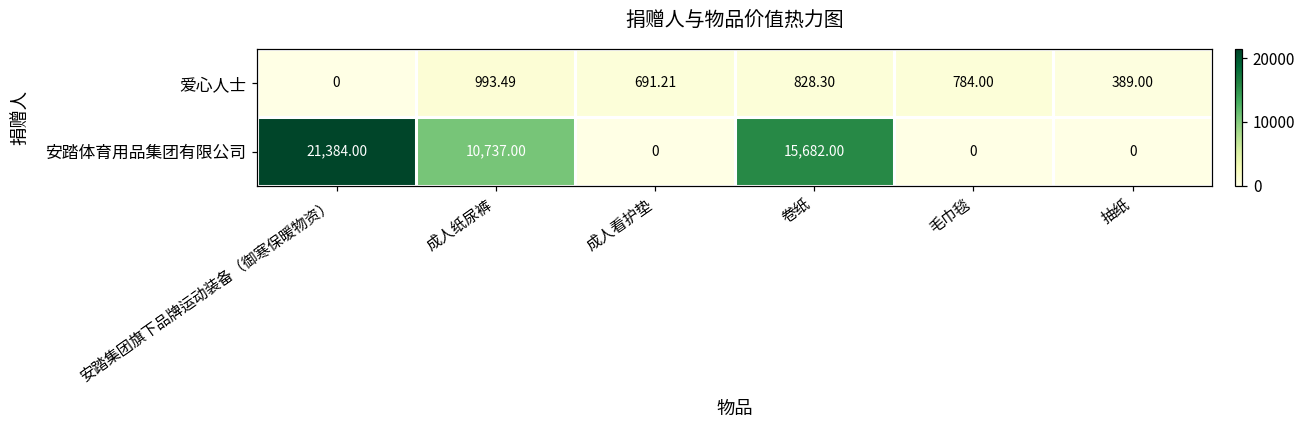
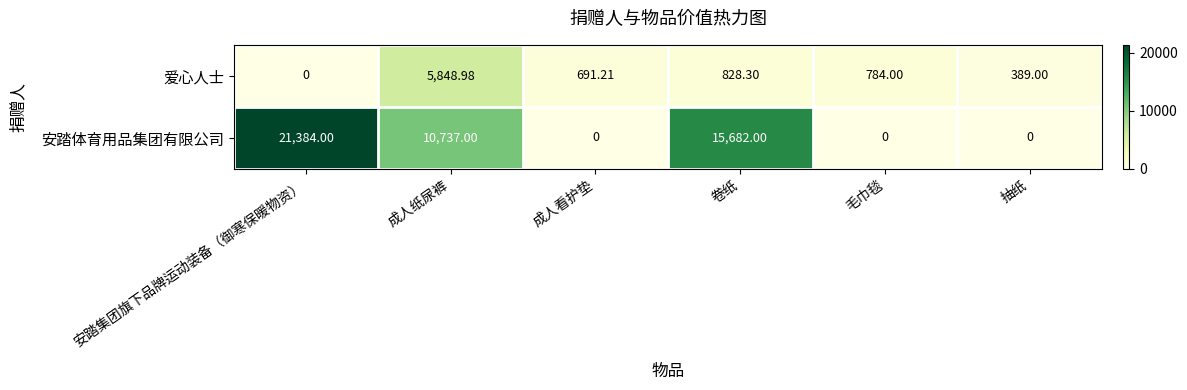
爱心人士, 成人纸尿裤: 993.49 -> 5,848.98
